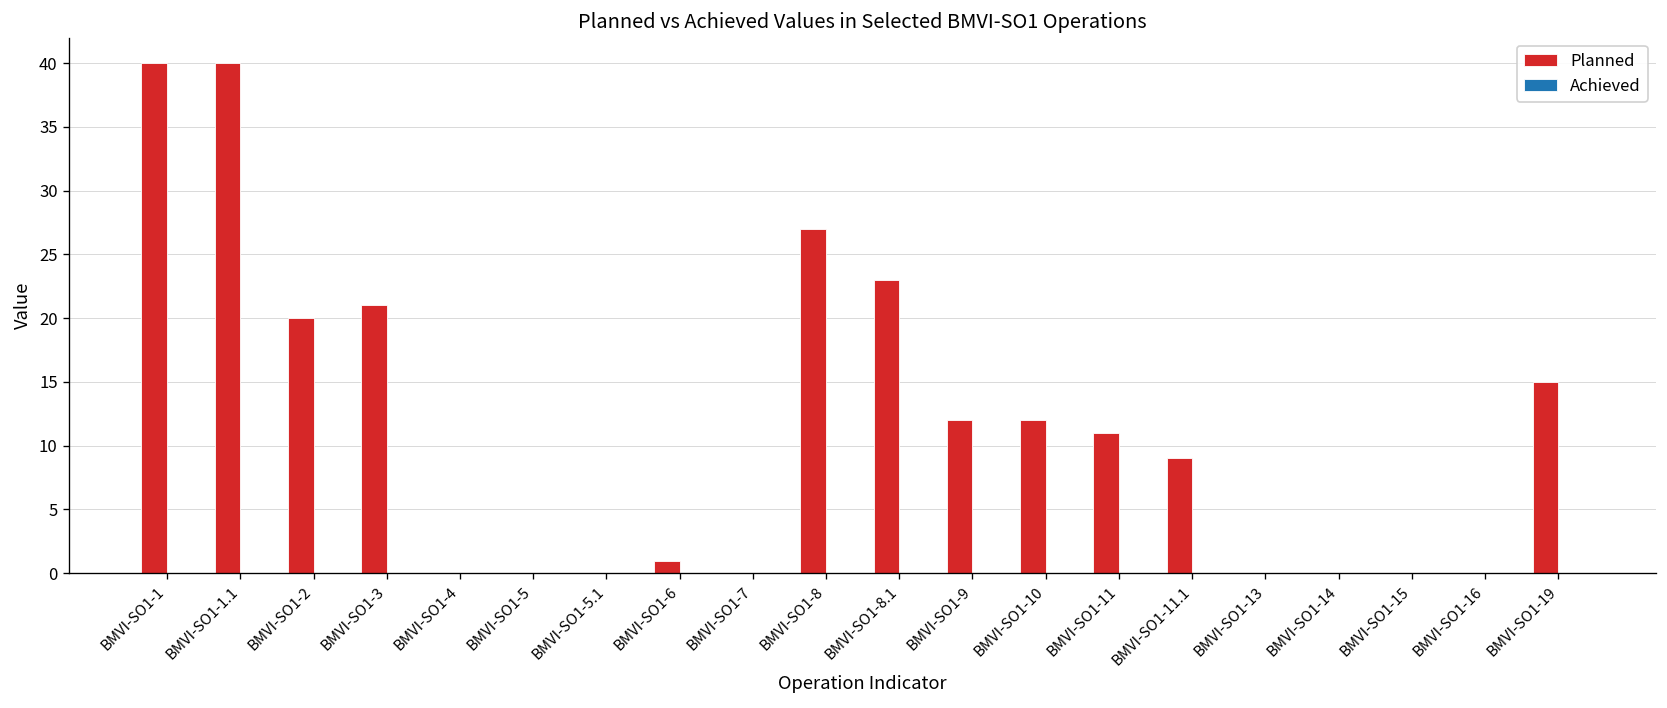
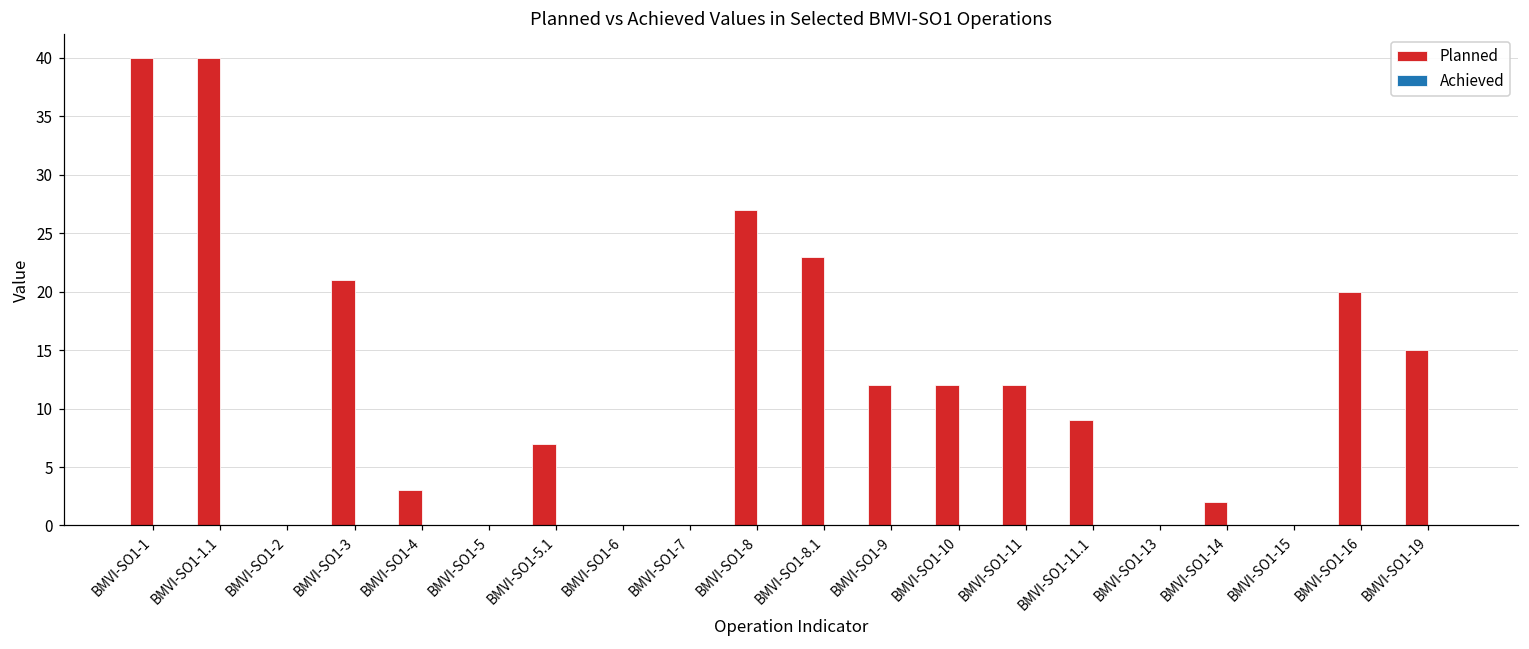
Planned, BMVI-SO1-2: 20 -> 0
Planned, BMVI-SO1-4: 0 -> 3
Planned, BMVI-SO1-5.1: 0 -> 7
Planned, BMVI-SO1-6: 1 -> 0
Planned, BMVI-SO1-11: 11 -> 12
Planned, BMVI-SO1-14: 0 -> 2
Planned, BMVI-SO1-16: 0 -> 20
